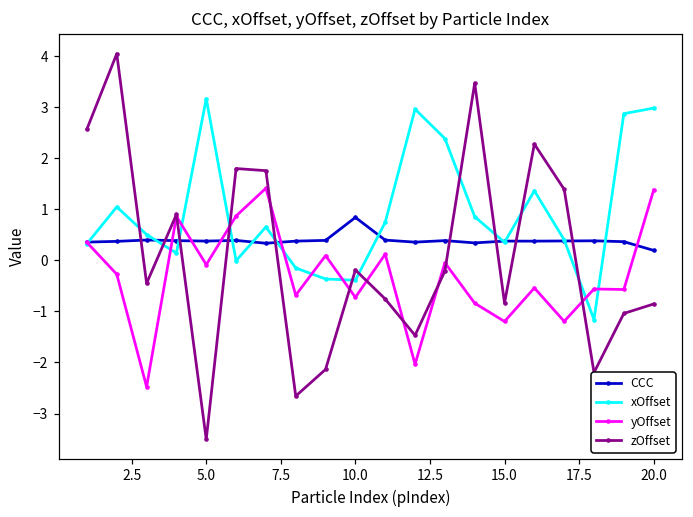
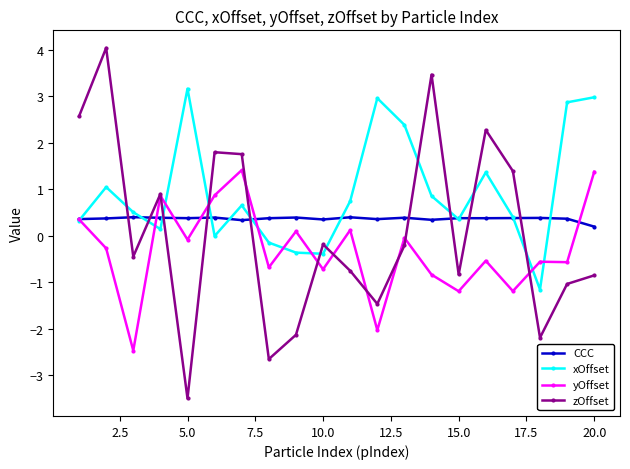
CCC, 10.0: 0.8 -> 0.3
